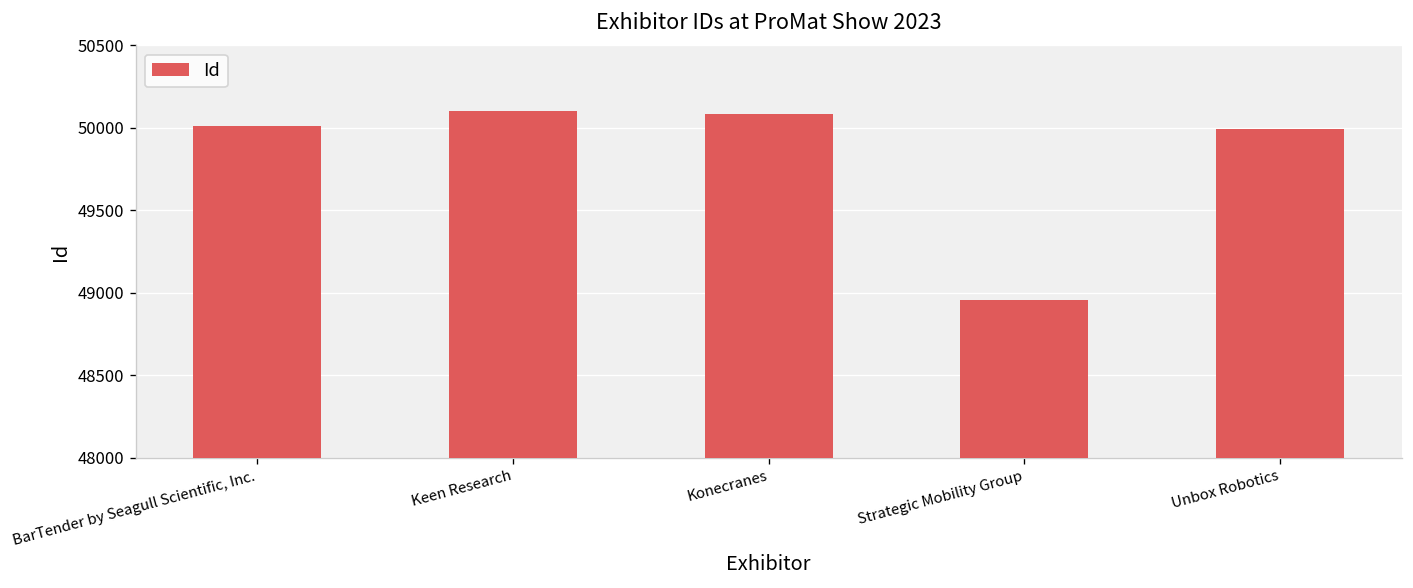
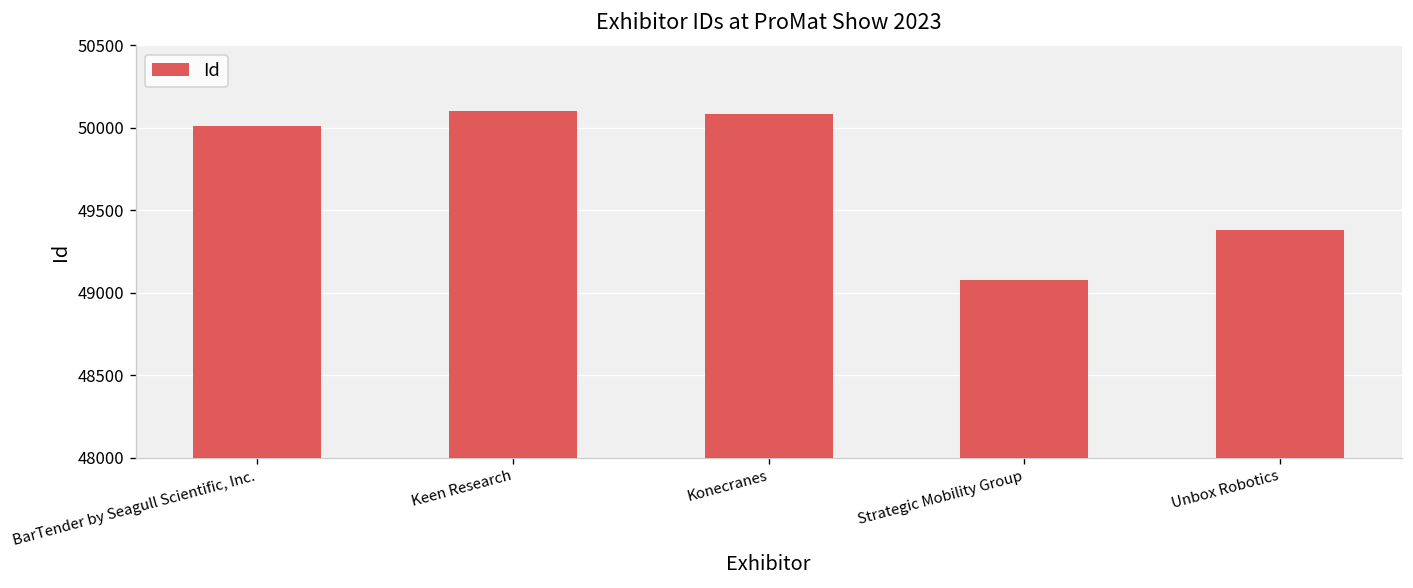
Strategic Mobility Group: 48960 -> 49080
Unbox Robotics: 50000 -> 49380
